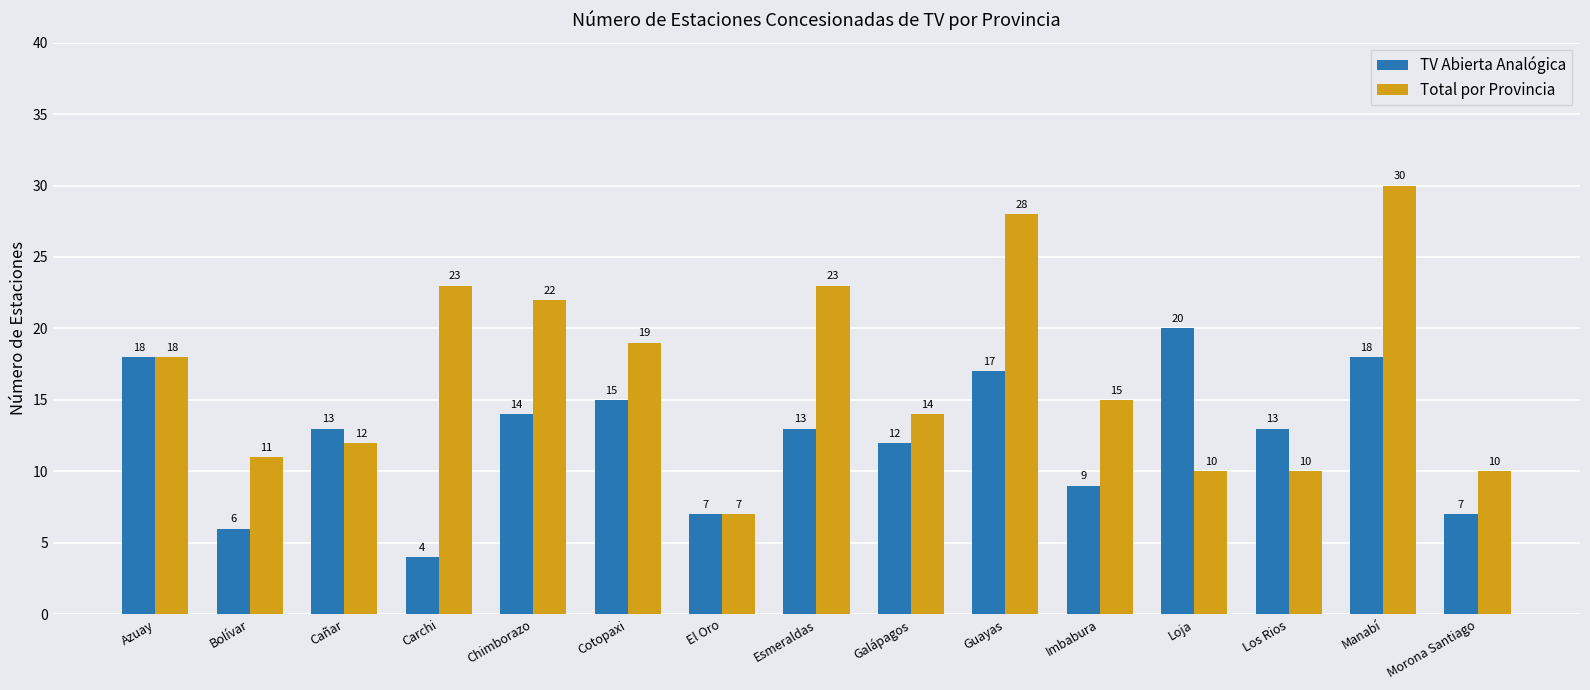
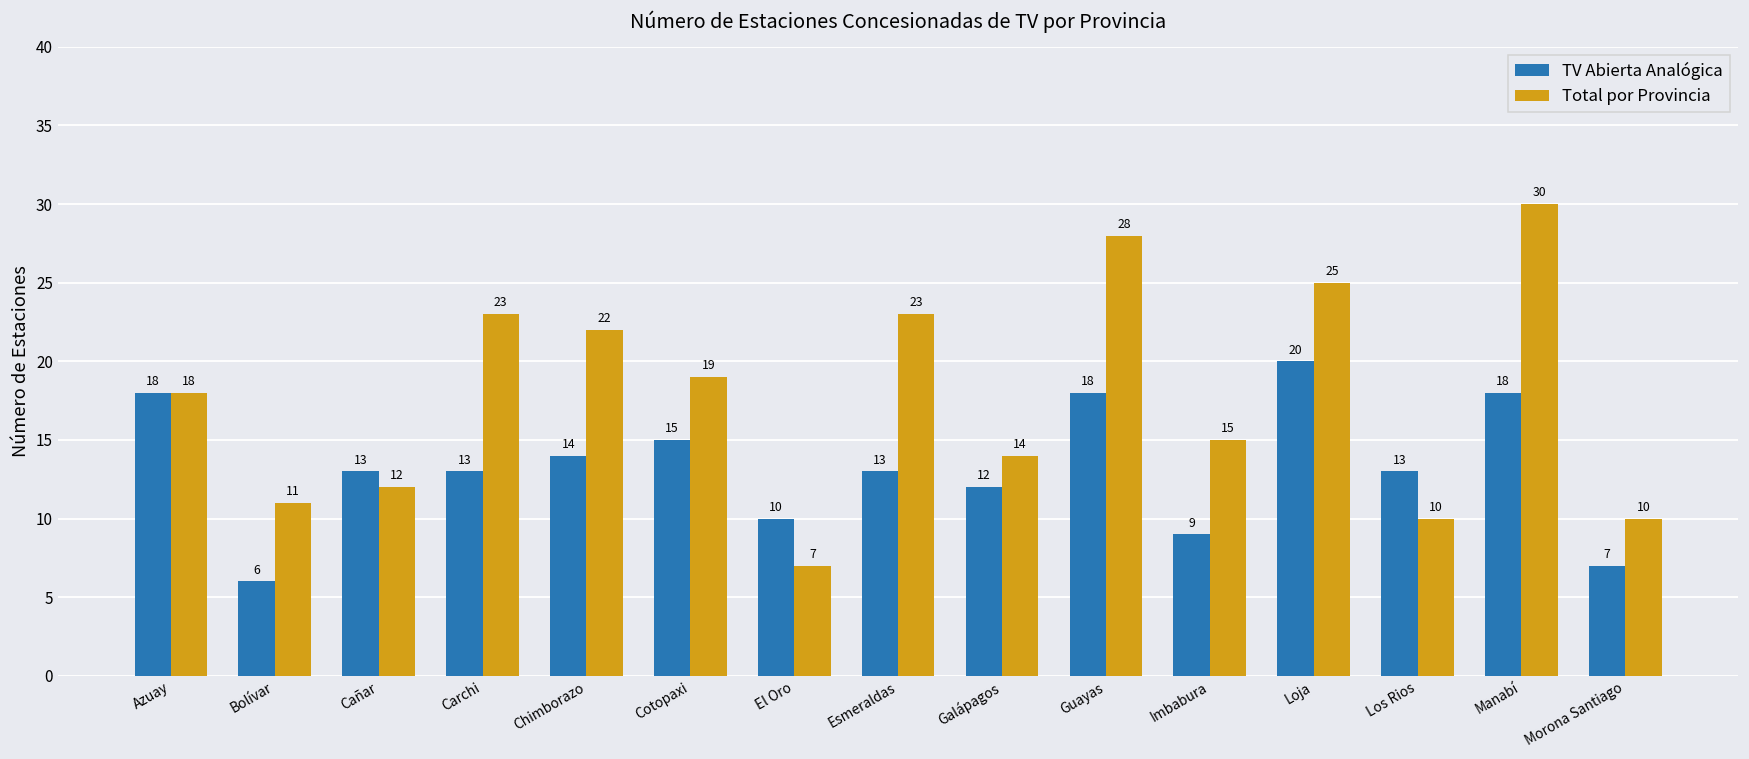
TV Abierta Analógica, Carchi: 4 -> 13
TV Abierta Analógica, El Oro: 7 -> 10
TV Abierta Analógica, Guayas: 17 -> 18
Total por Provincia, Loja: 10 -> 25
